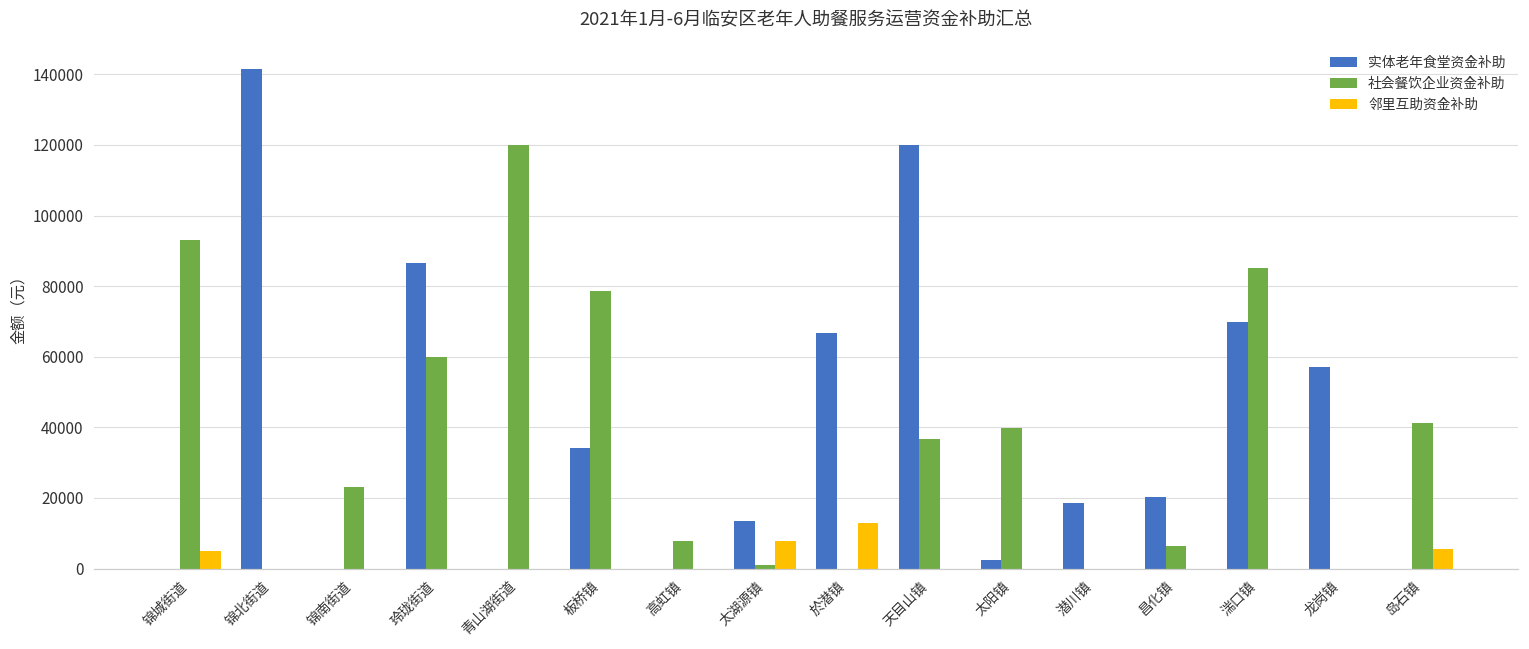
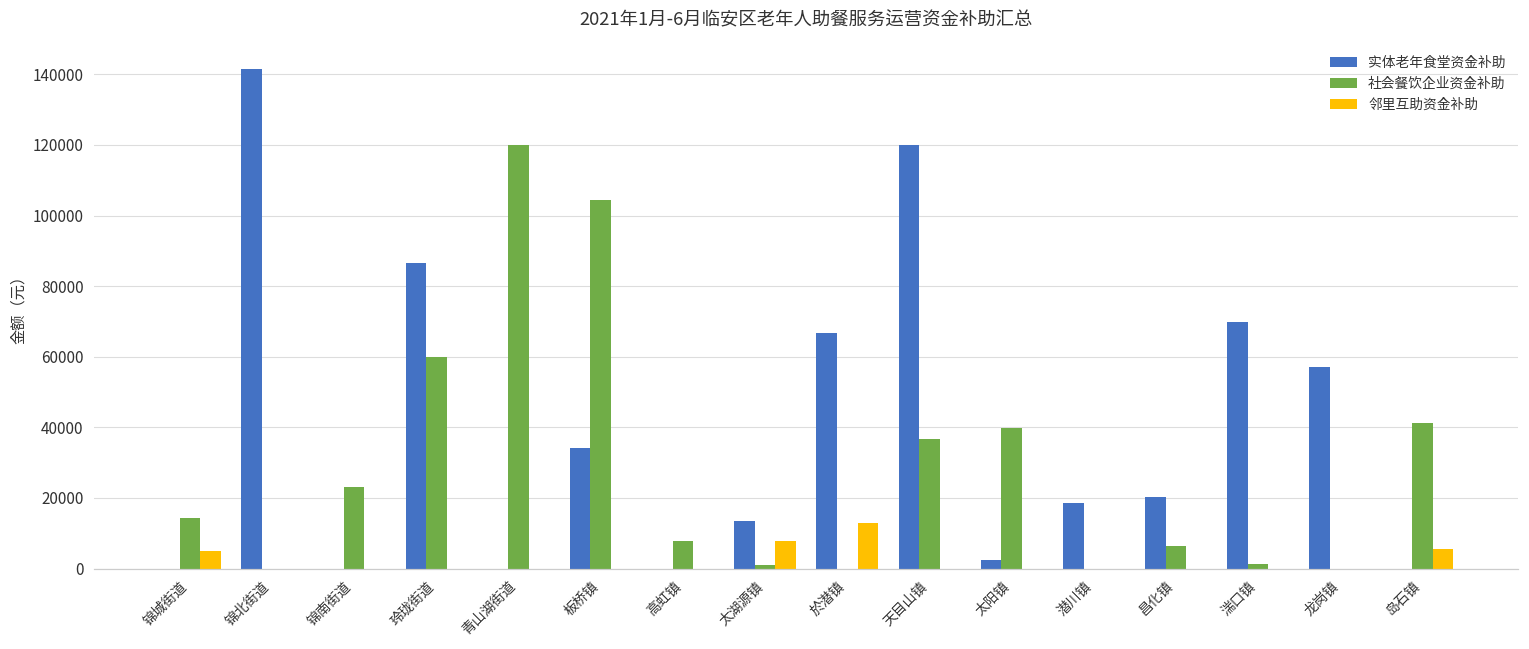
社会餐饮企业资金补助, 锦城街道: 93000 -> 14000
社会餐饮企业资金补助, 板桥镇: 79000 -> 104000
社会餐饮企业资金补助, 湍口镇: 85000 -> 1000
